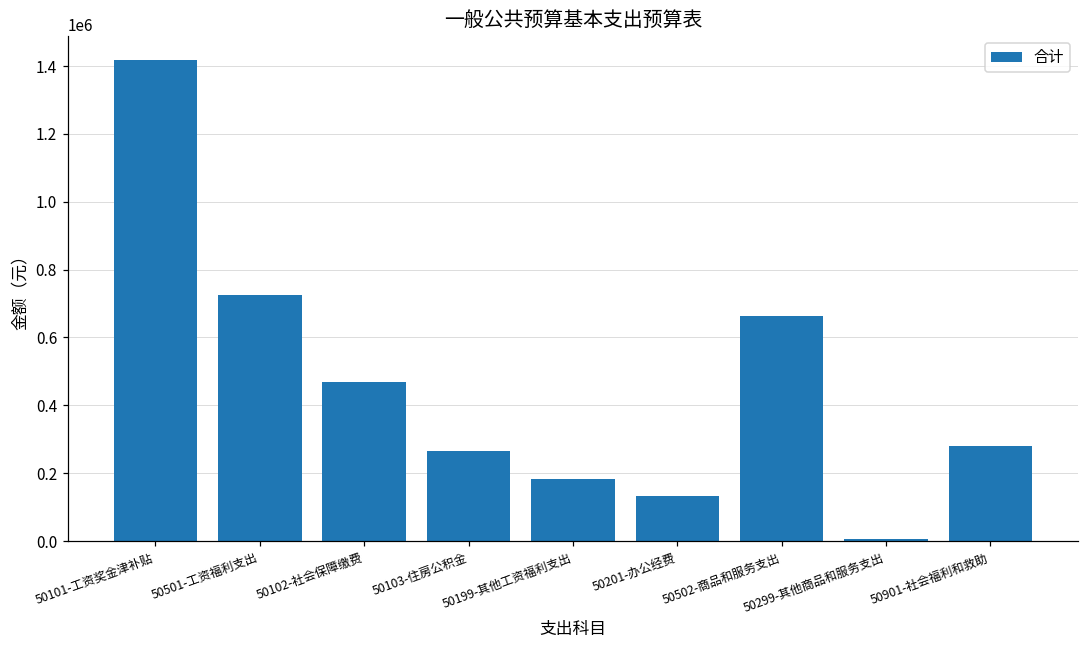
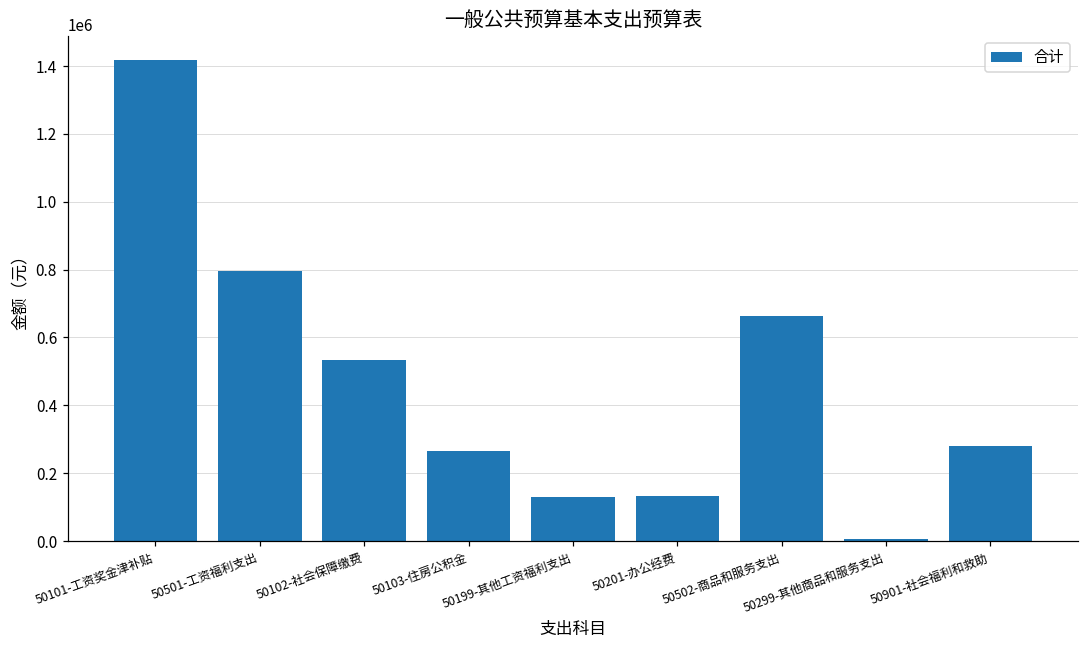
50501-工资福利支出: 720000 -> 800000
50102-社会保障缴费: 470000 -> 530000
50199-其他工资福利支出: 180000 -> 130000
